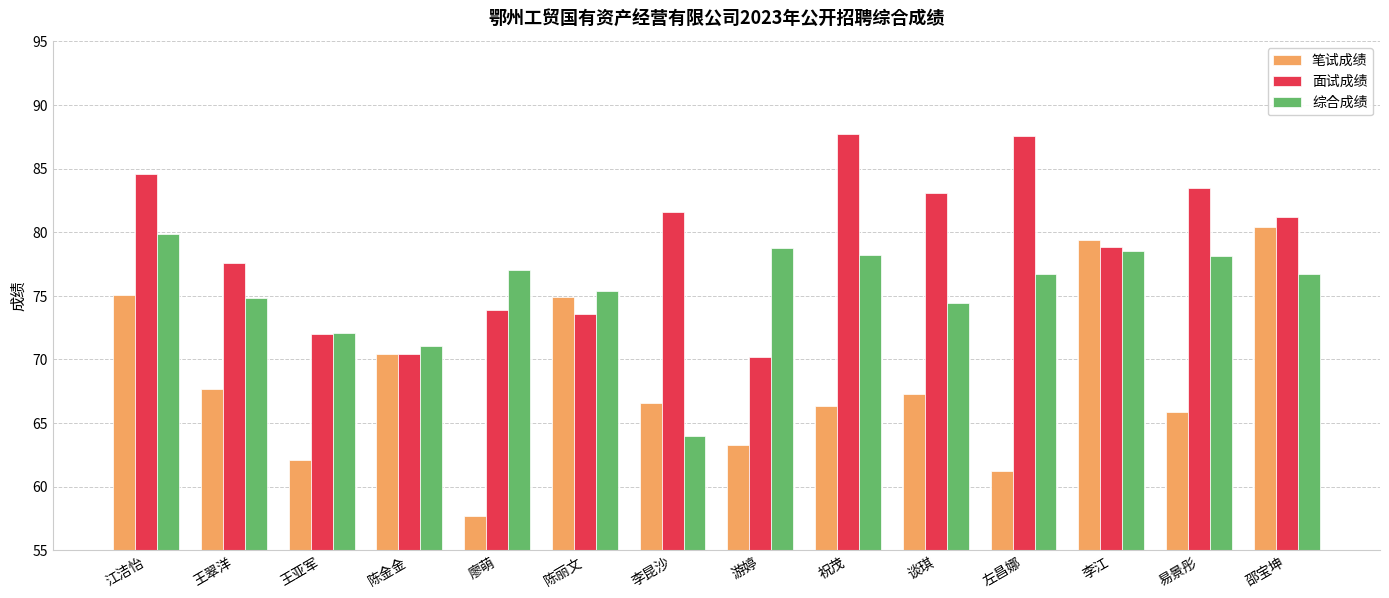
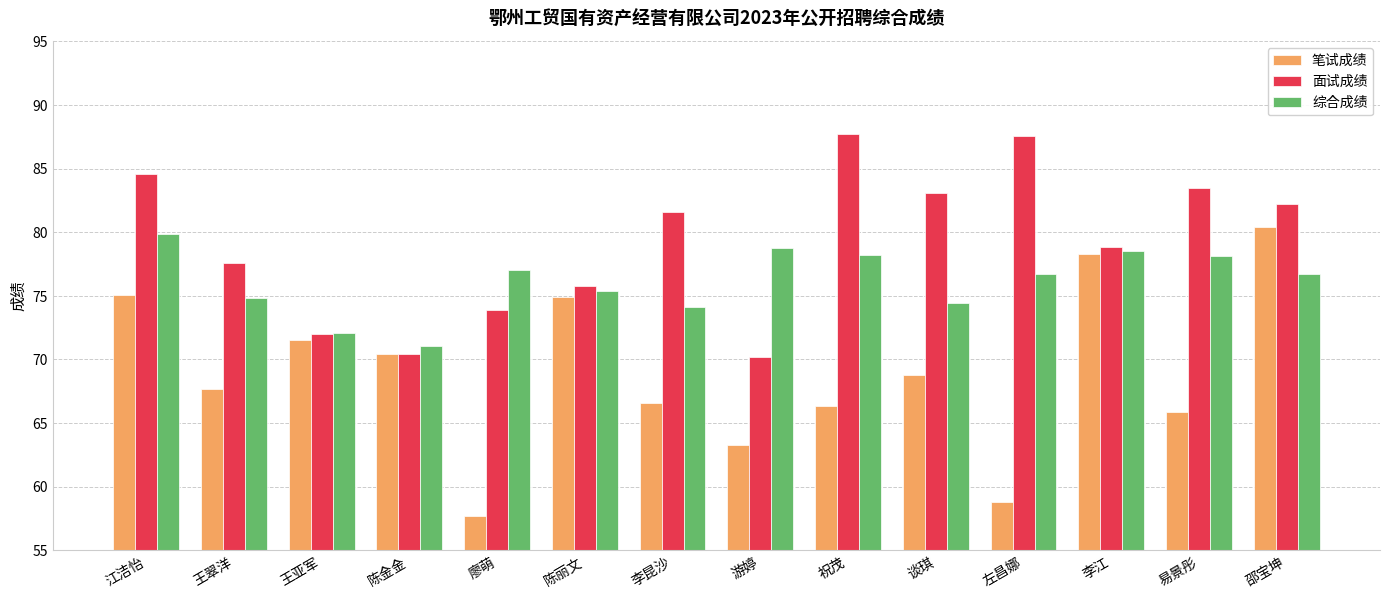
笔试成绩, 王亚军: 62.1 -> 71.5
面试成绩, 陈丽文: 73.6 -> 75.8
综合成绩, 李昆沙: 64.0 -> 74.1
笔试成绩, 谈琪: 67.3 -> 68.8
笔试成绩, 左昌娜: 61.2 -> 58.8
笔试成绩, 李江: 79.4 -> 78.3
面试成绩, 邵宝坤: 81.2 -> 82.2
